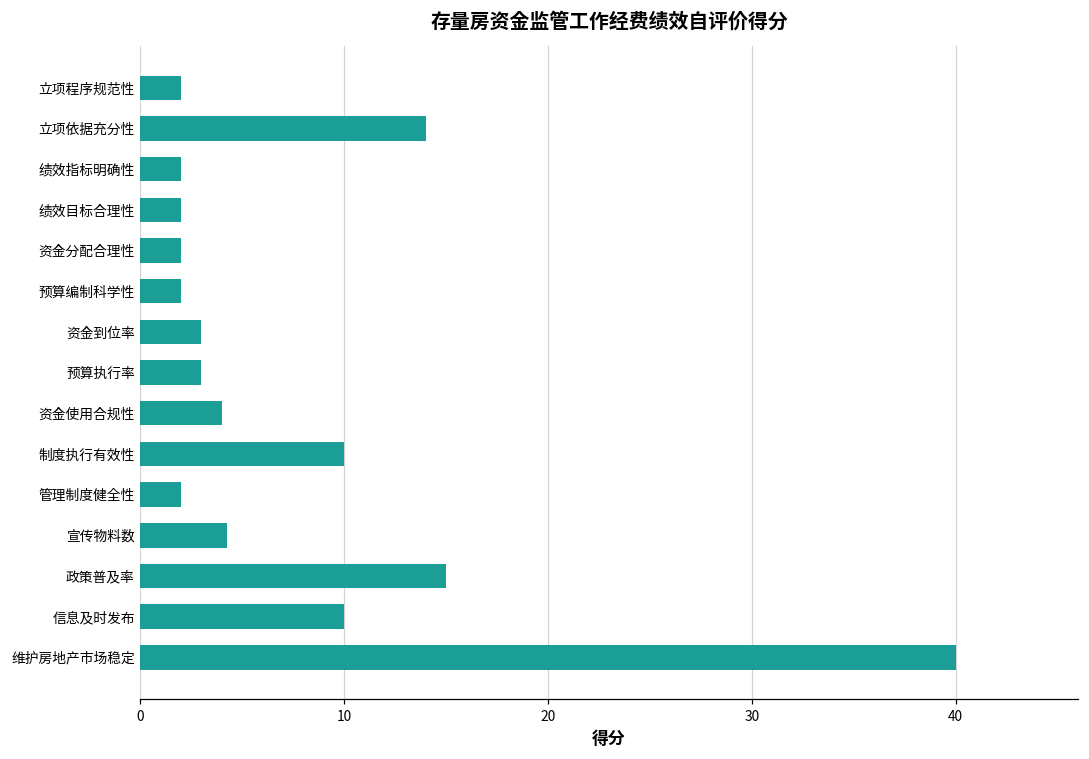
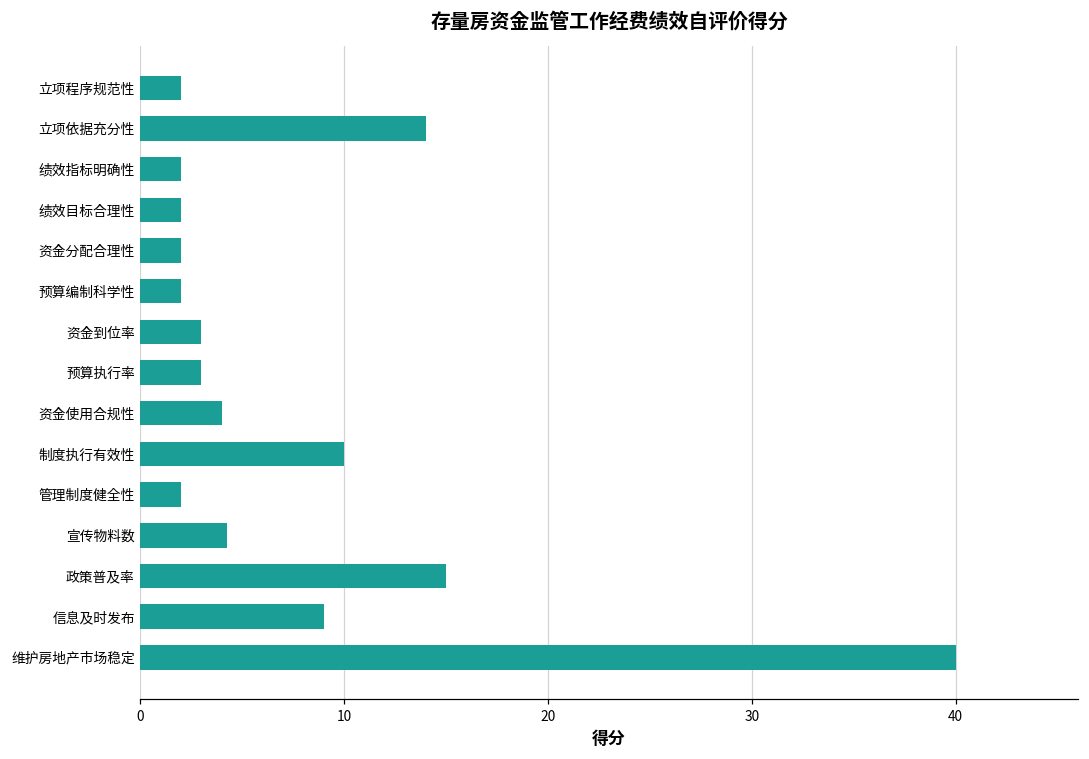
信息及时发布: 10 -> 9
